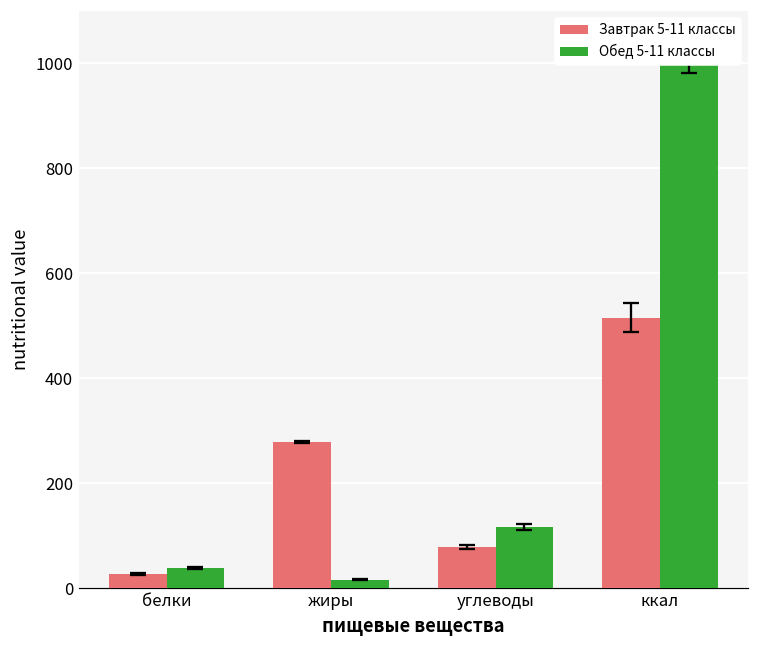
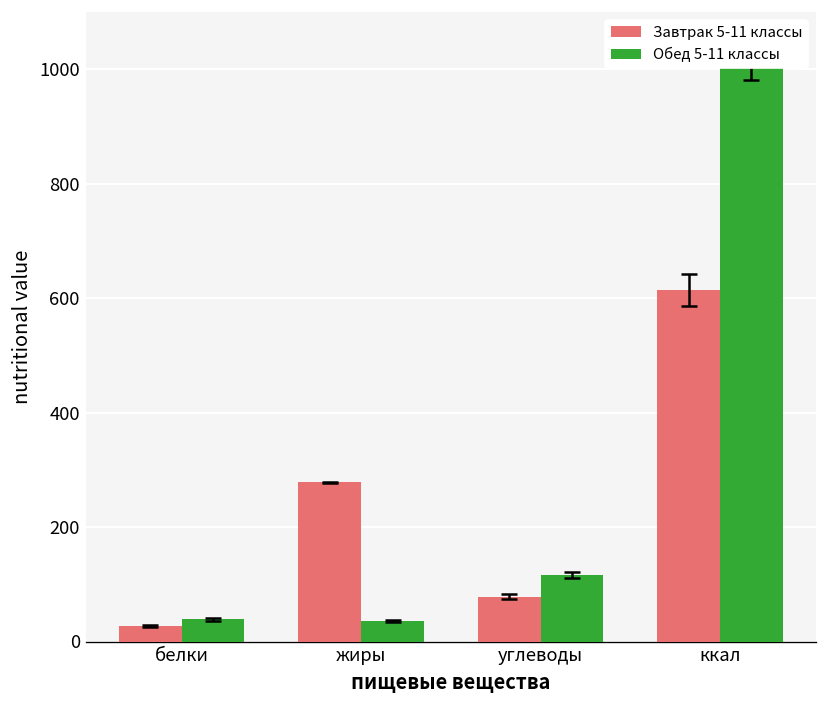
Обед 5-11 классы, жиры: 20 -> 40
Завтрак 5-11 классы, ккал: 520 -> 610
